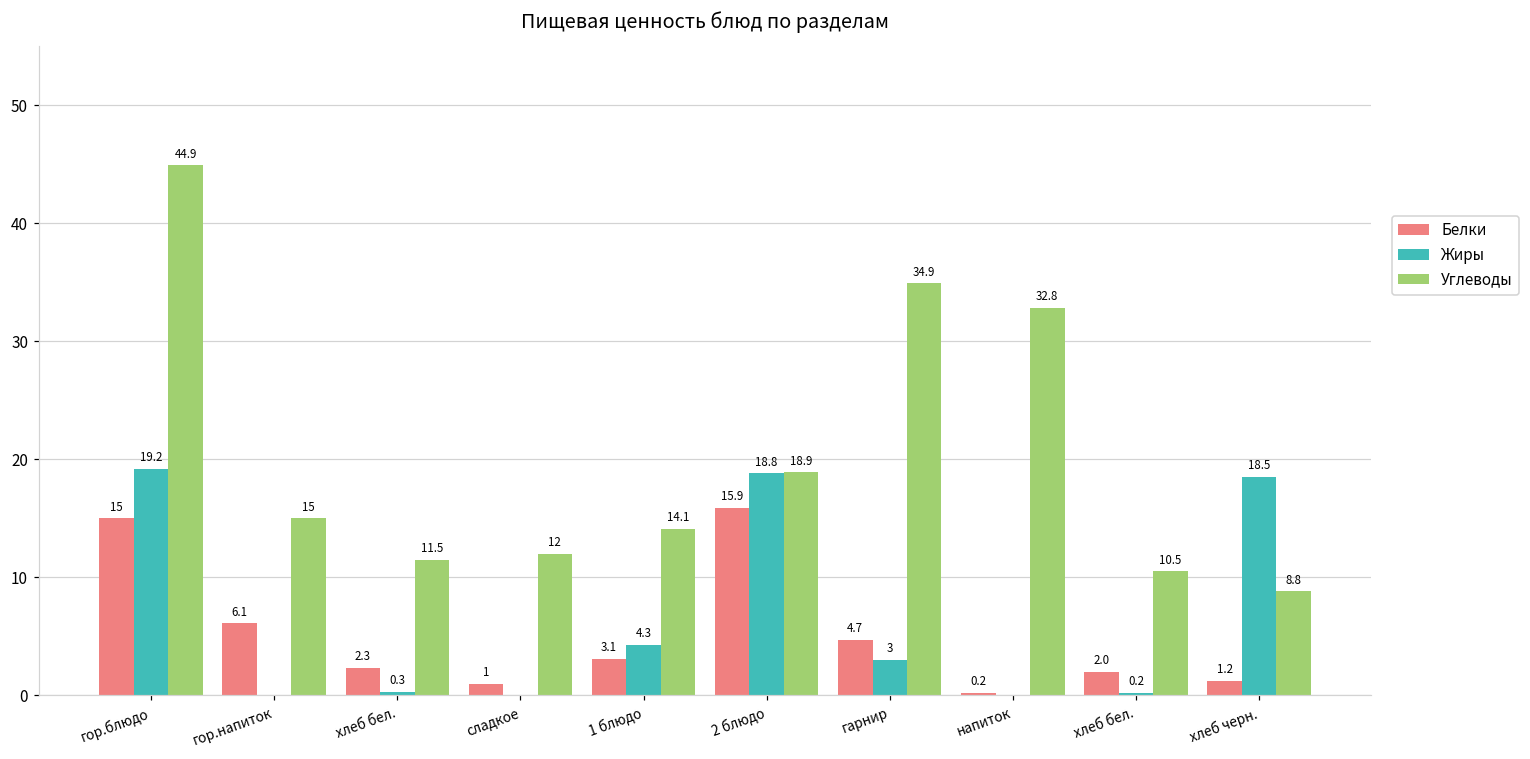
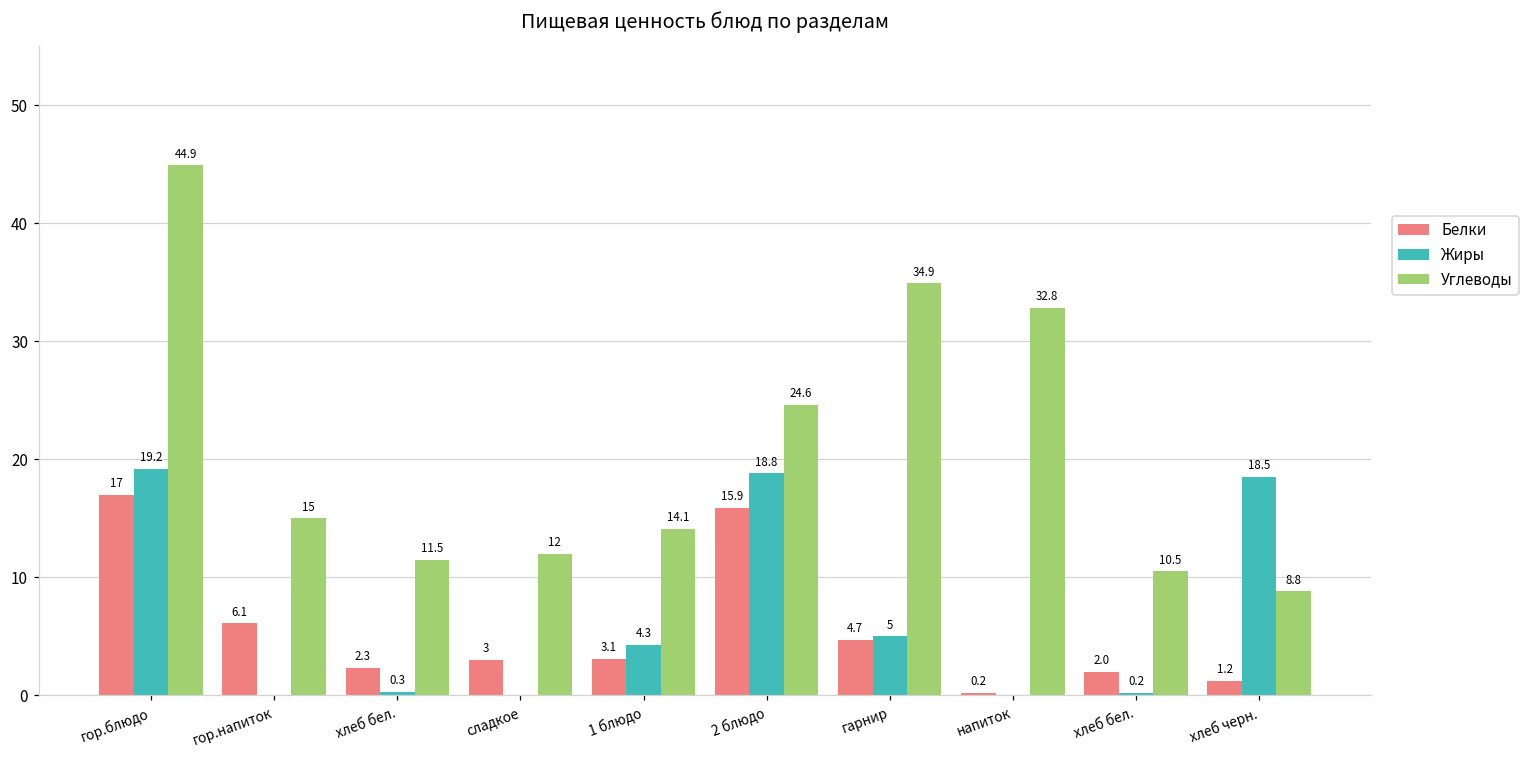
Белки, гор.блюдо: 15 -> 17
Белки, сладкое: 1 -> 3
Углеводы, 2 блюдо: 18.9 -> 24.6
Жиры, гарнир: 3 -> 5
